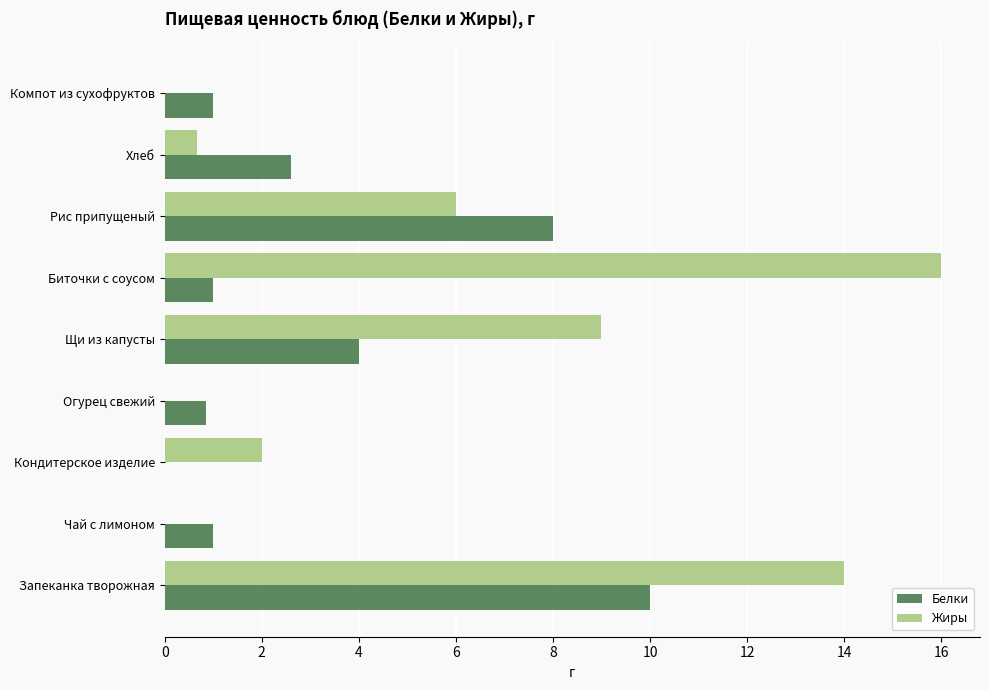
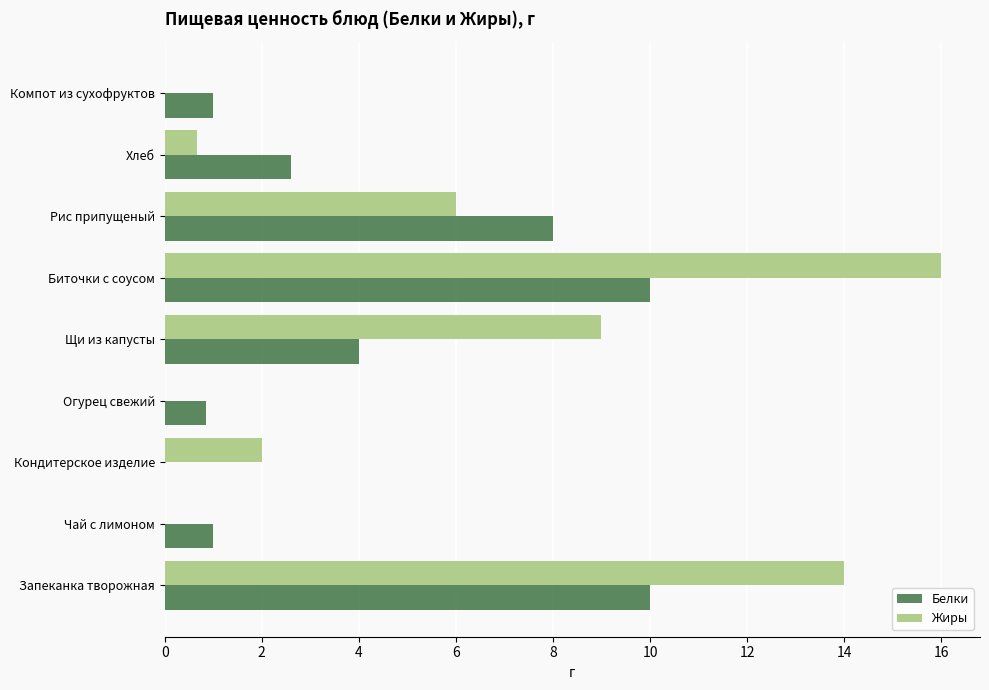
Белки, Биточки с соусом: 1 -> 10
